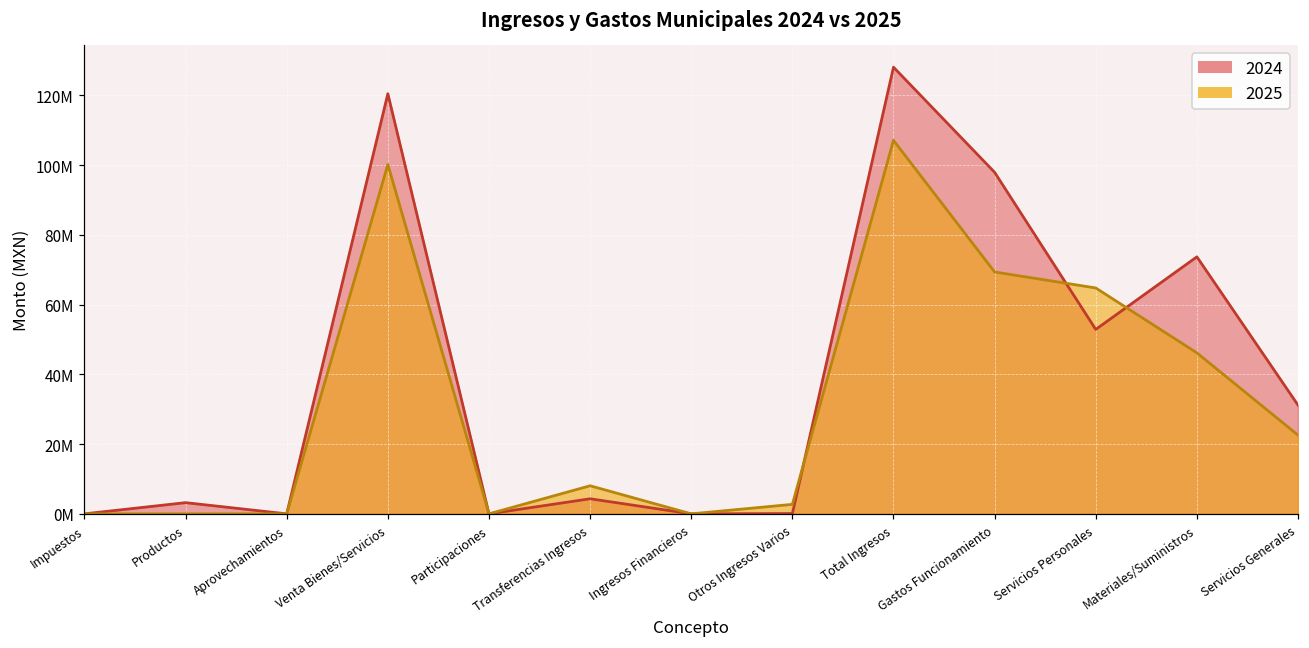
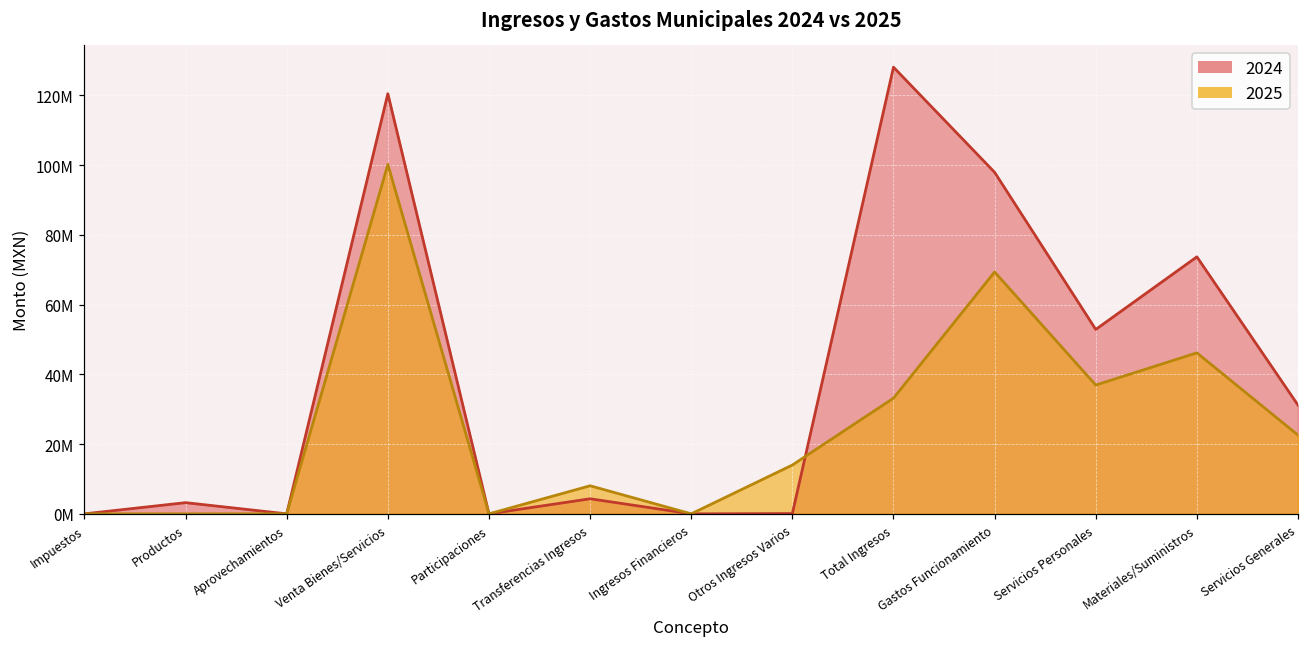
2025, Otros Ingresos Varios: 3000000 -> 14000000
2025, Total Ingresos: 107000000 -> 33000000
2025, Servicios Personales: 65000000 -> 37000000
